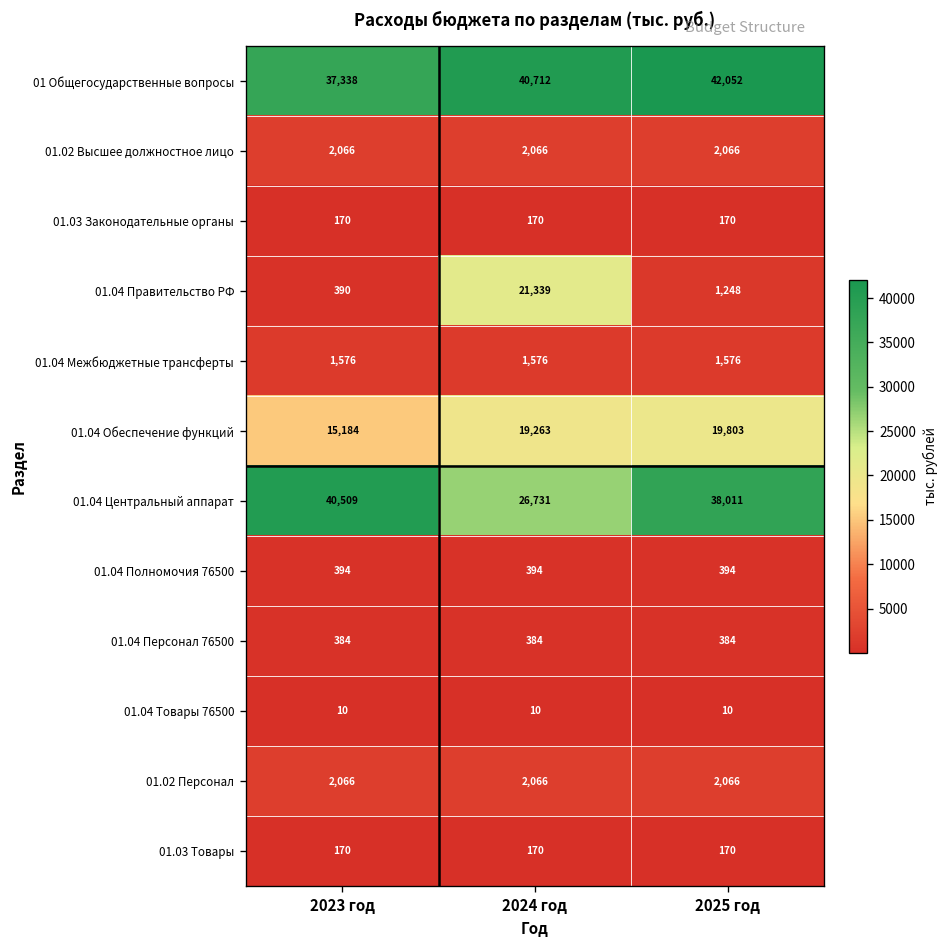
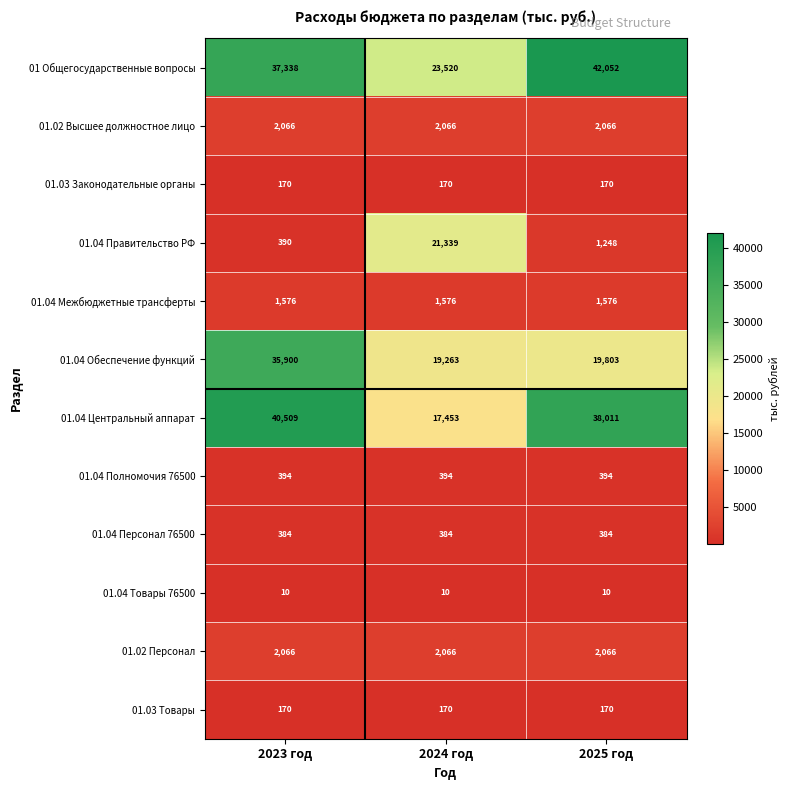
01 Общегосударственные вопросы, 2024 год: 40,712 -> 23,520
01.04 Обеспечение функций, 2023 год: 15,184 -> 35,900
01.04 Центральный аппарат, 2024 год: 26,731 -> 17,453
